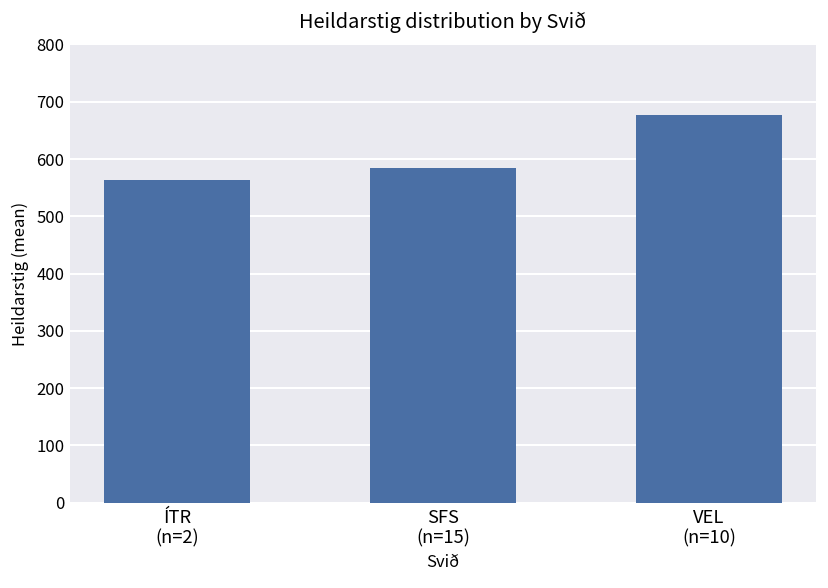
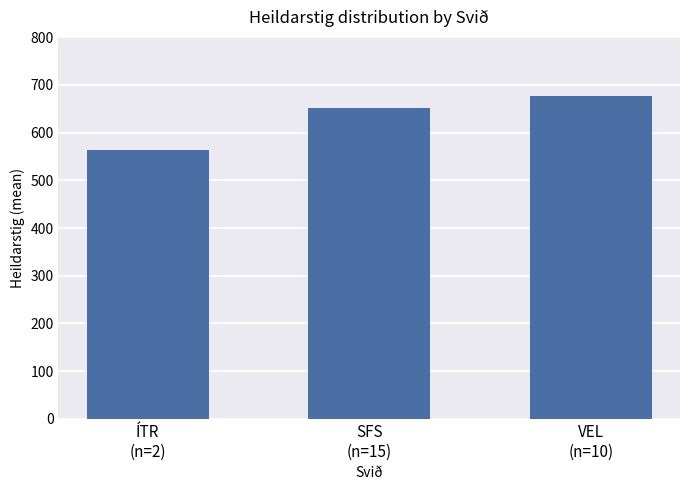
SFS (n=15): 580 -> 650
